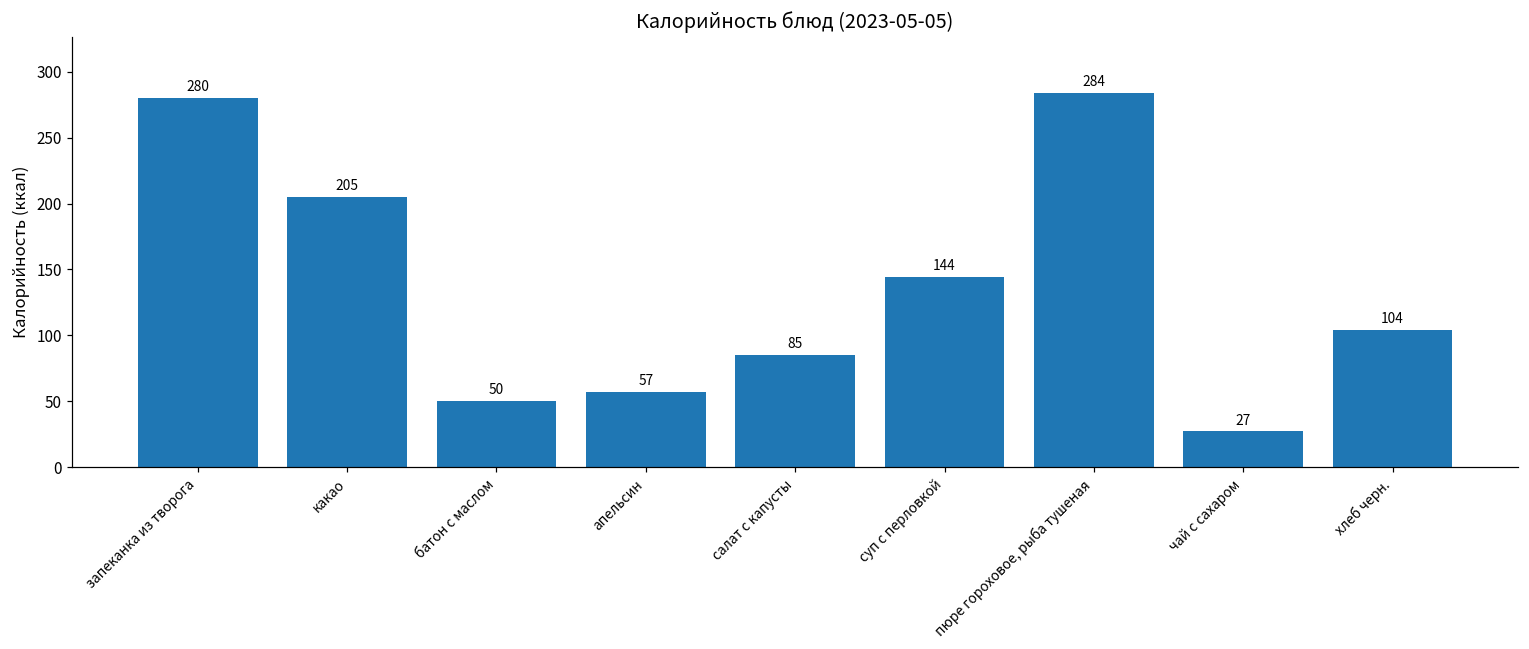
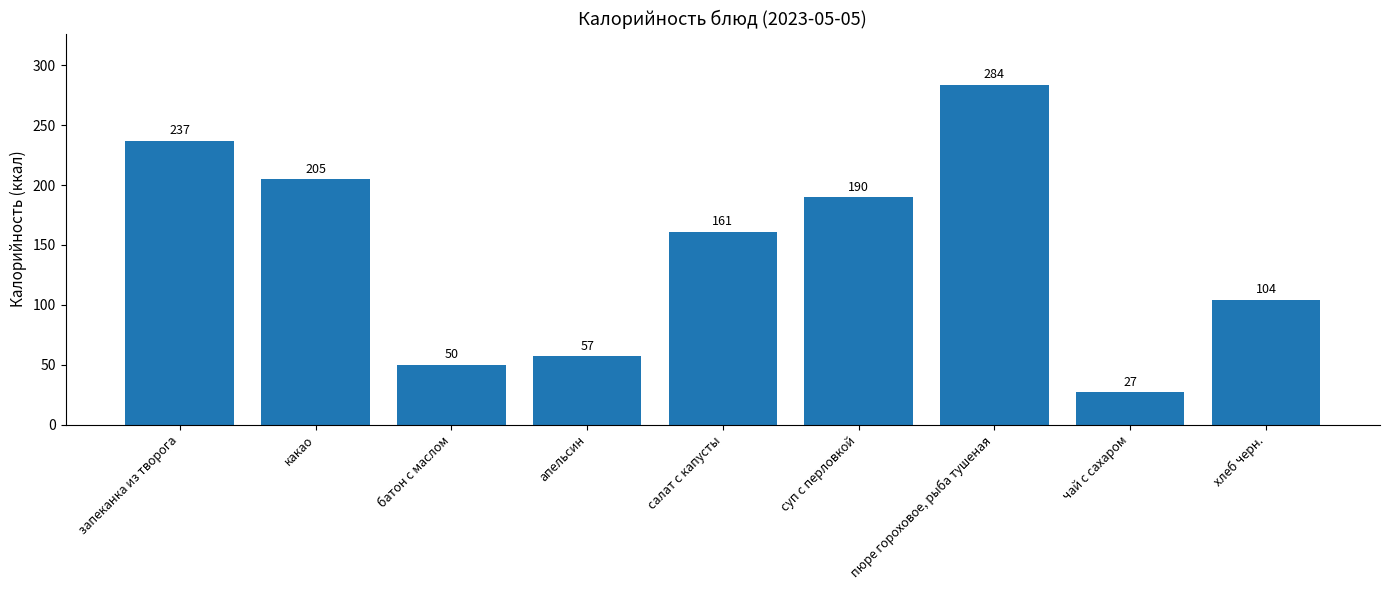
запеканка из творога: 280 -> 237
салат с капусты: 85 -> 161
суп с перловкой: 144 -> 190
